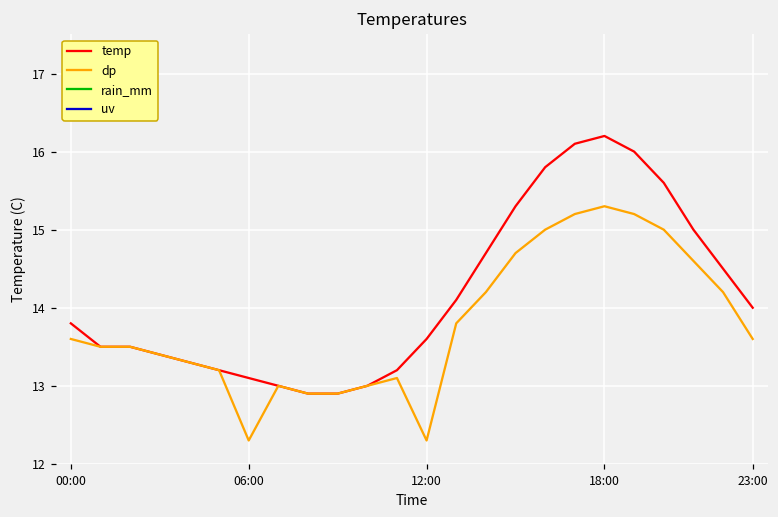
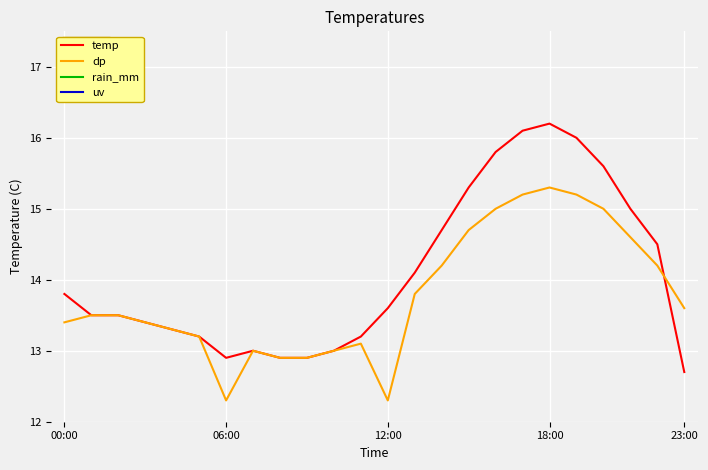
dp, 00:00: 13.6 -> 13.4
temp, 06:00: 13.1 -> 12.9
temp, 23:00: 14.0 -> 12.7
